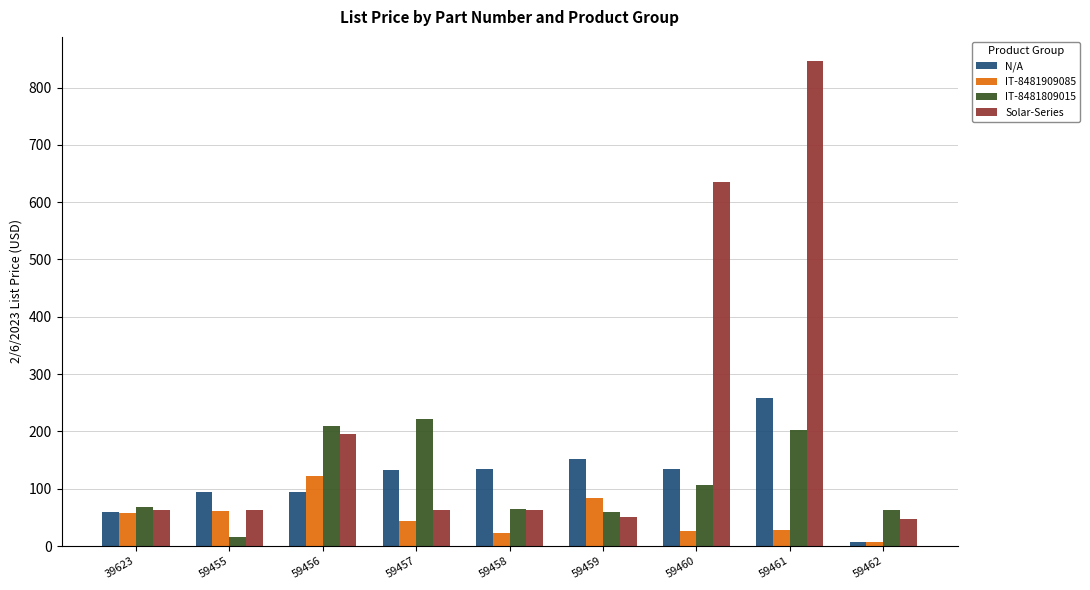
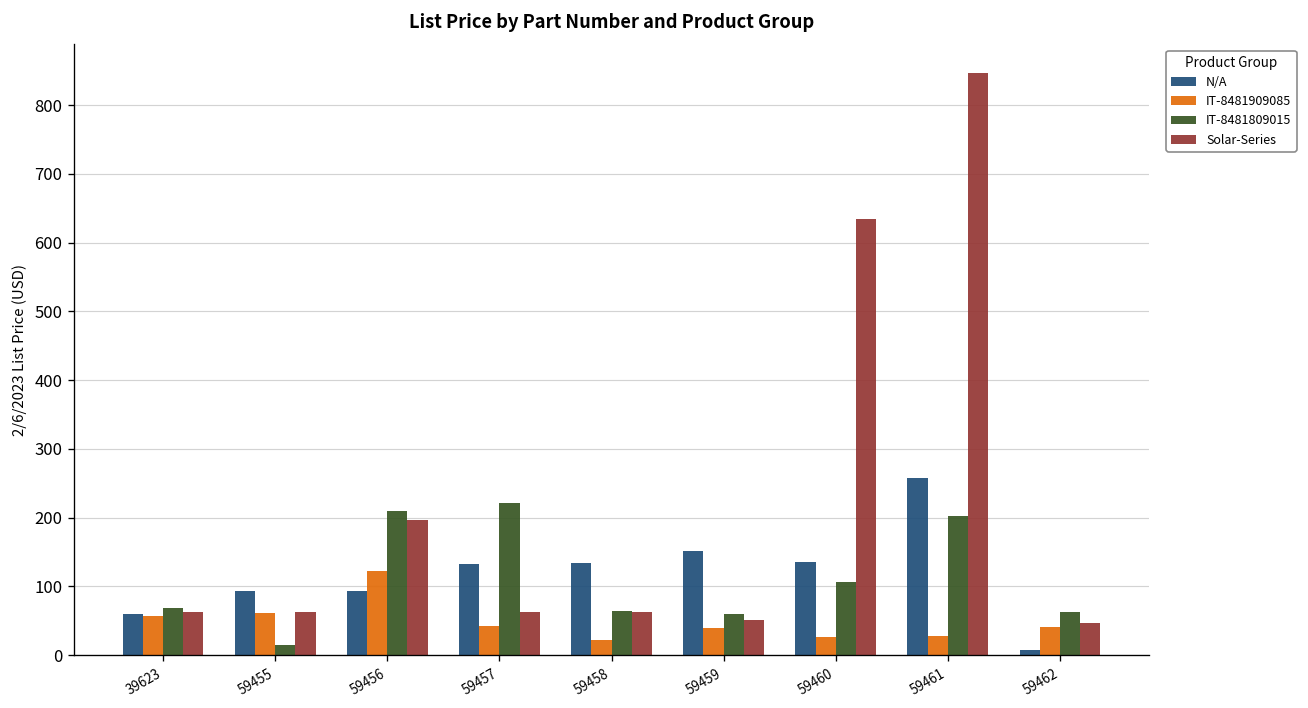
IT-8481909085, 59459: 80 -> 40
IT-8481909085, 59462: 10 -> 40
